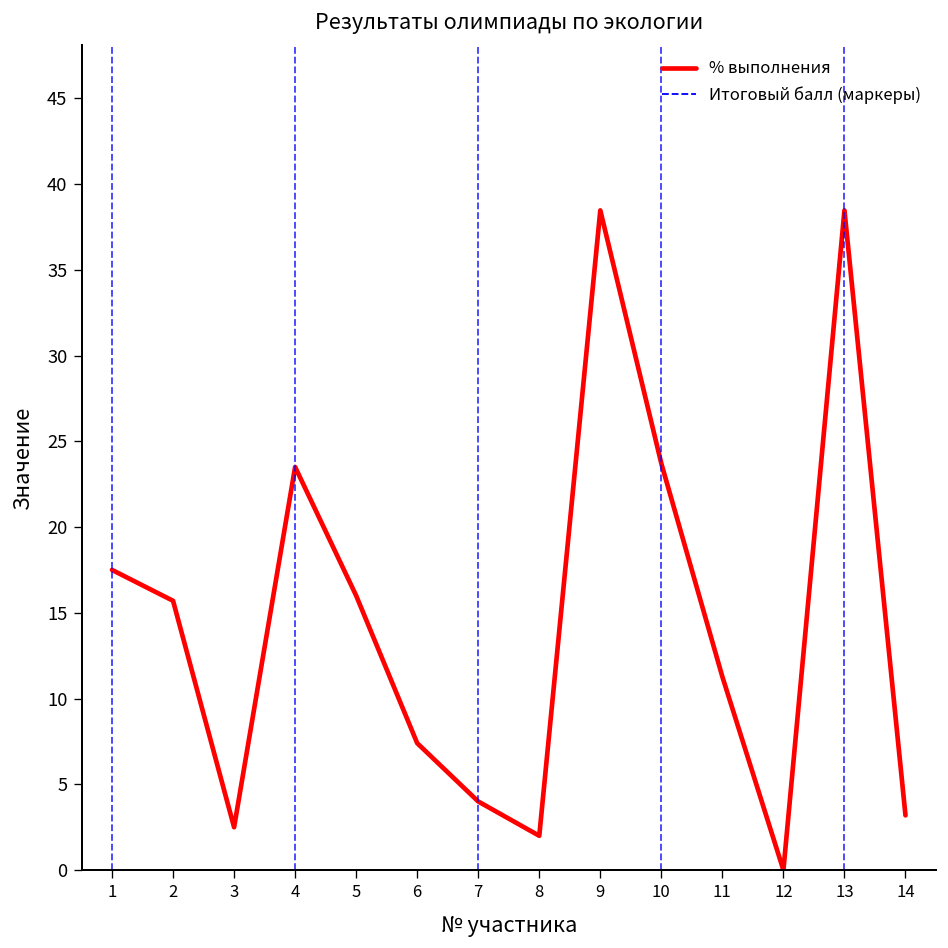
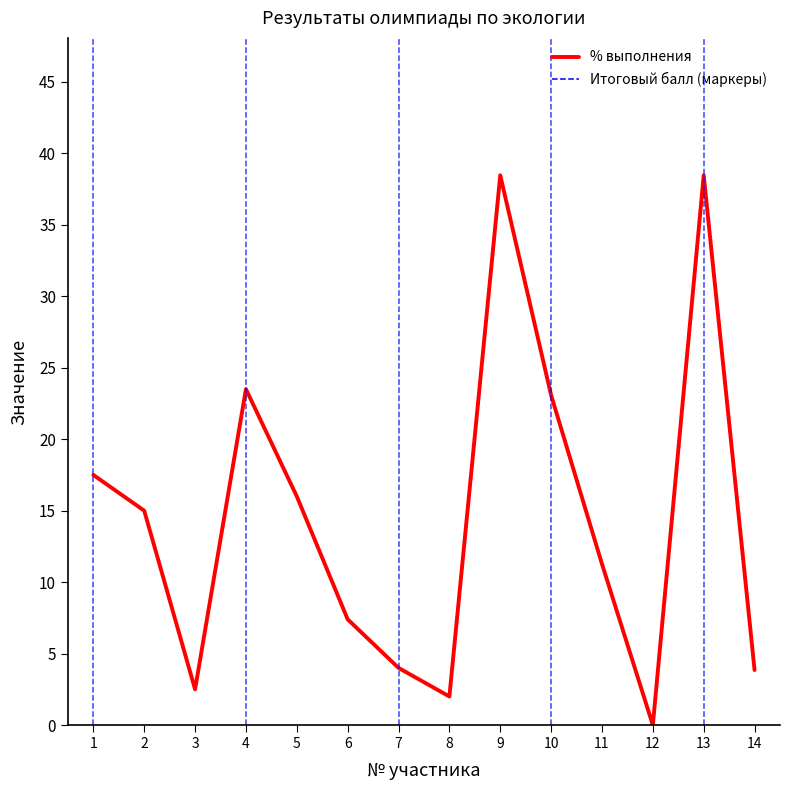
% выполнения, 2: 15.7 -> 15.0
% выполнения, 10: 23.7 -> 23.1
% выполнения, 14: 3.2 -> 3.9
